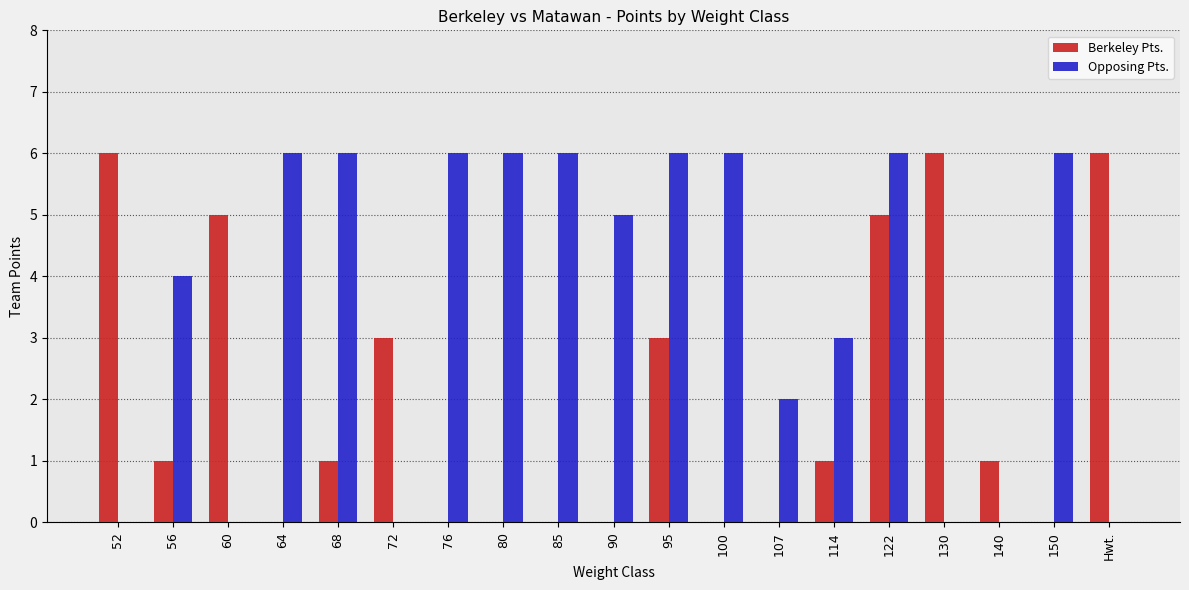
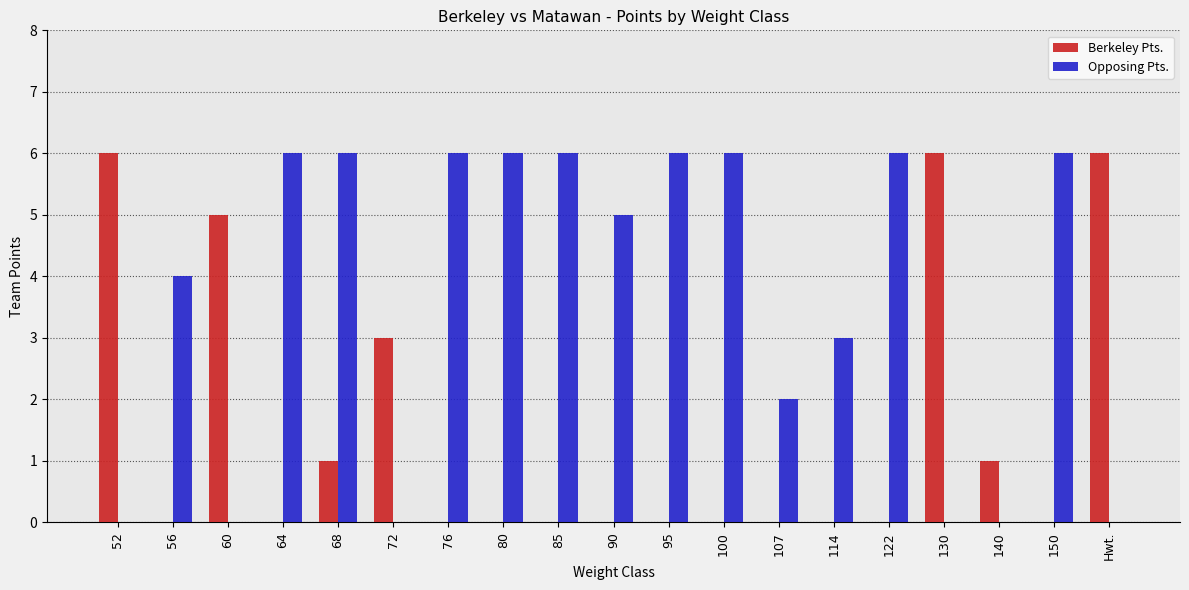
Berkeley Pts., 56: 1 -> 0
Berkeley Pts., 95: 3 -> 0
Berkeley Pts., 114: 1 -> 0
Berkeley Pts., 122: 5 -> 0
